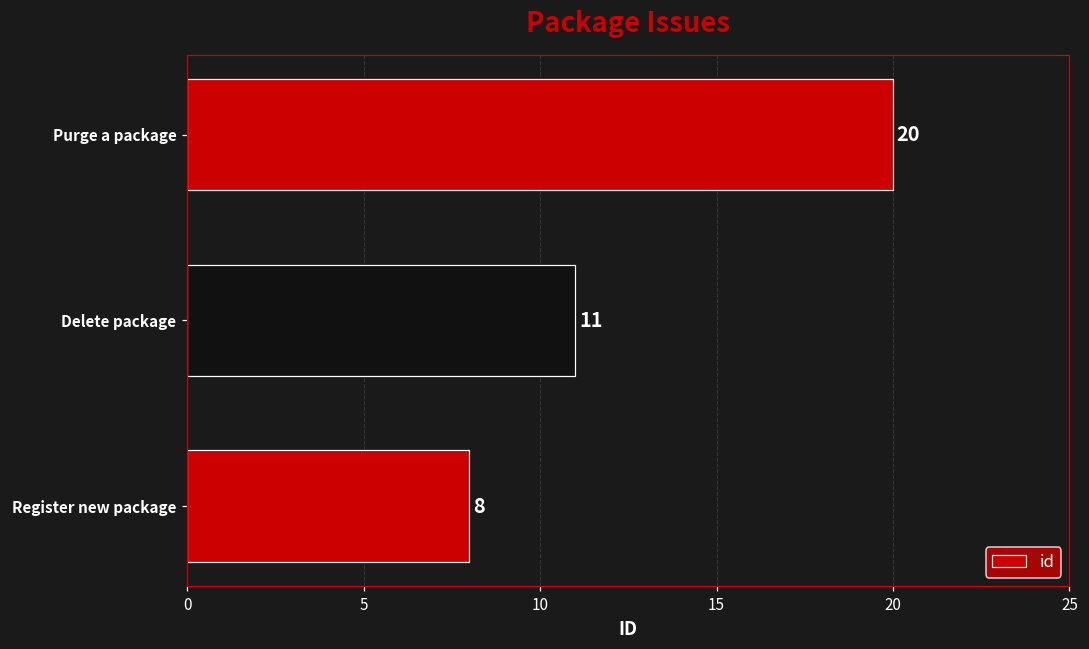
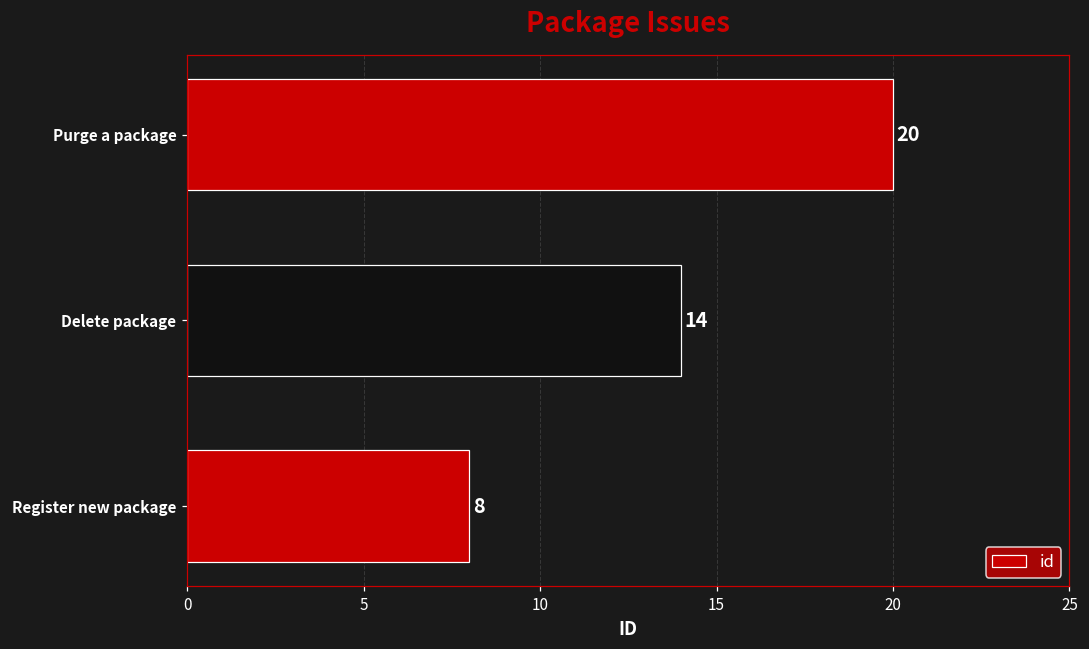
Delete package: 11 -> 14
